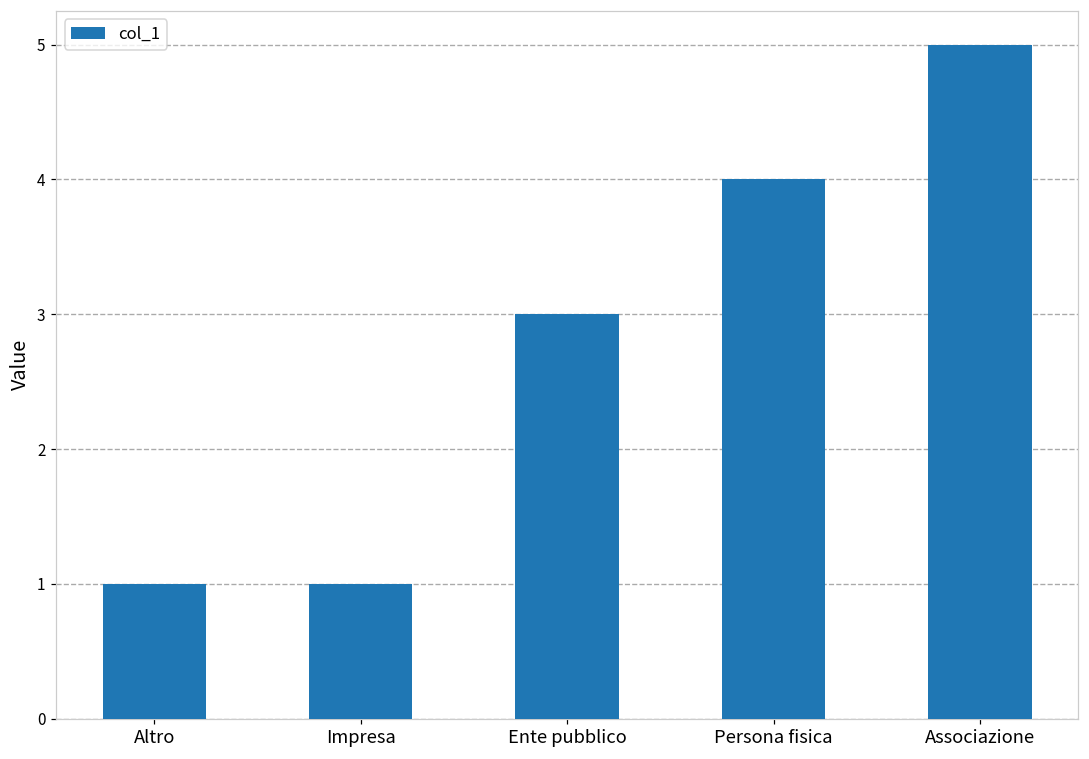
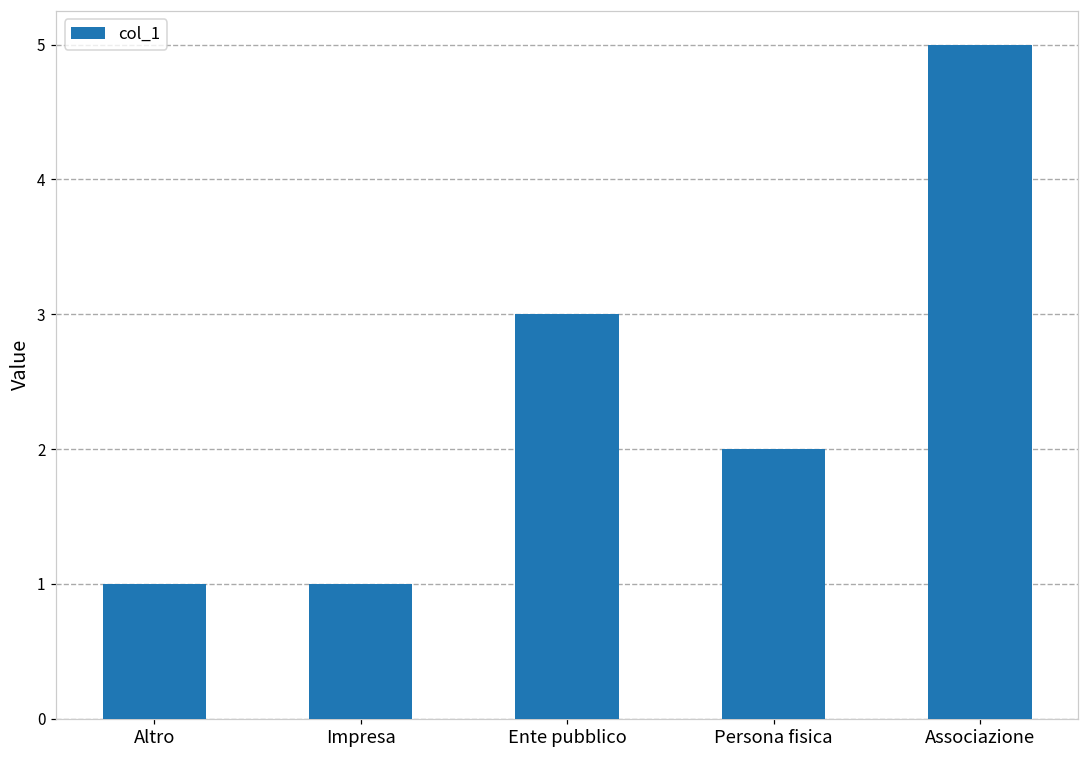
Persona fisica: 4 -> 2
